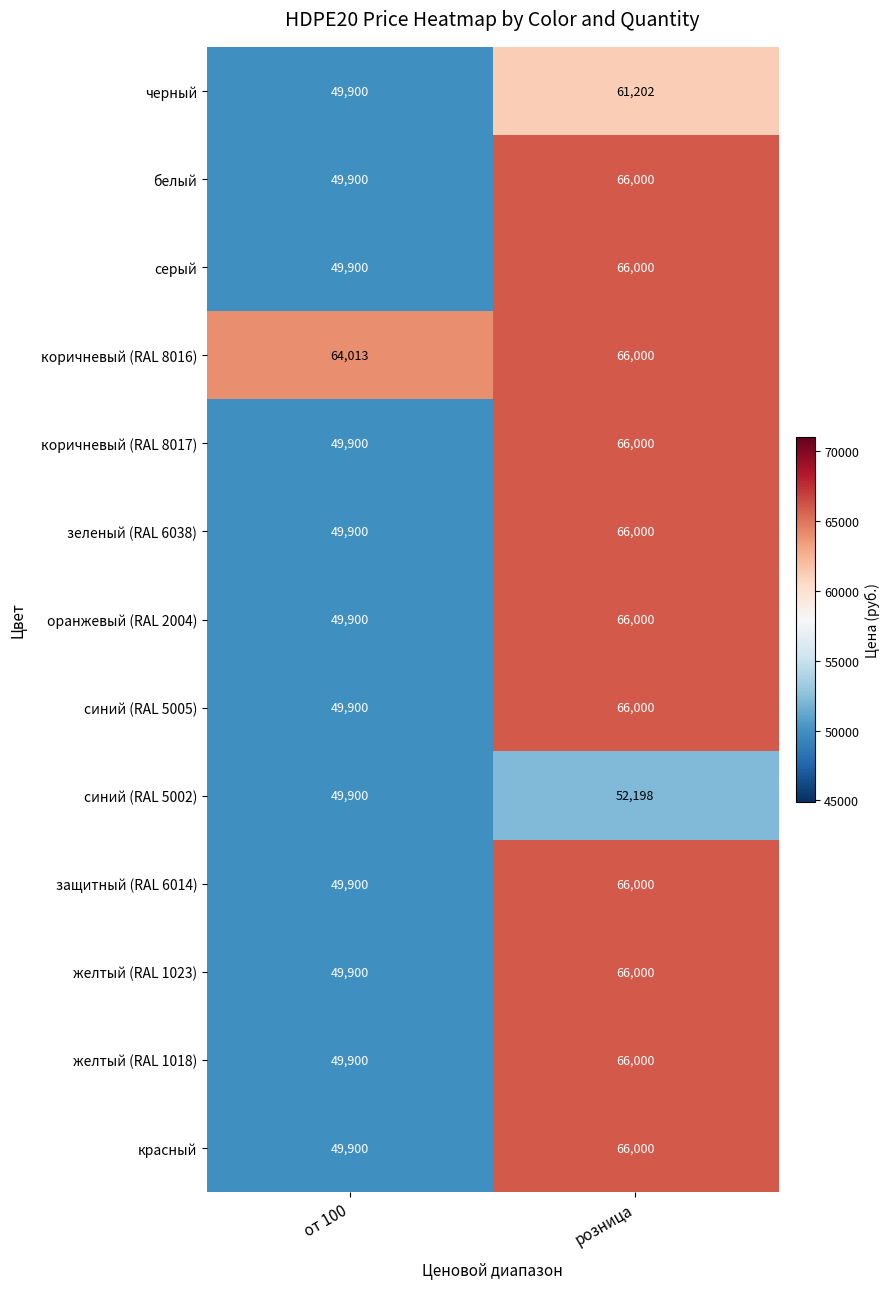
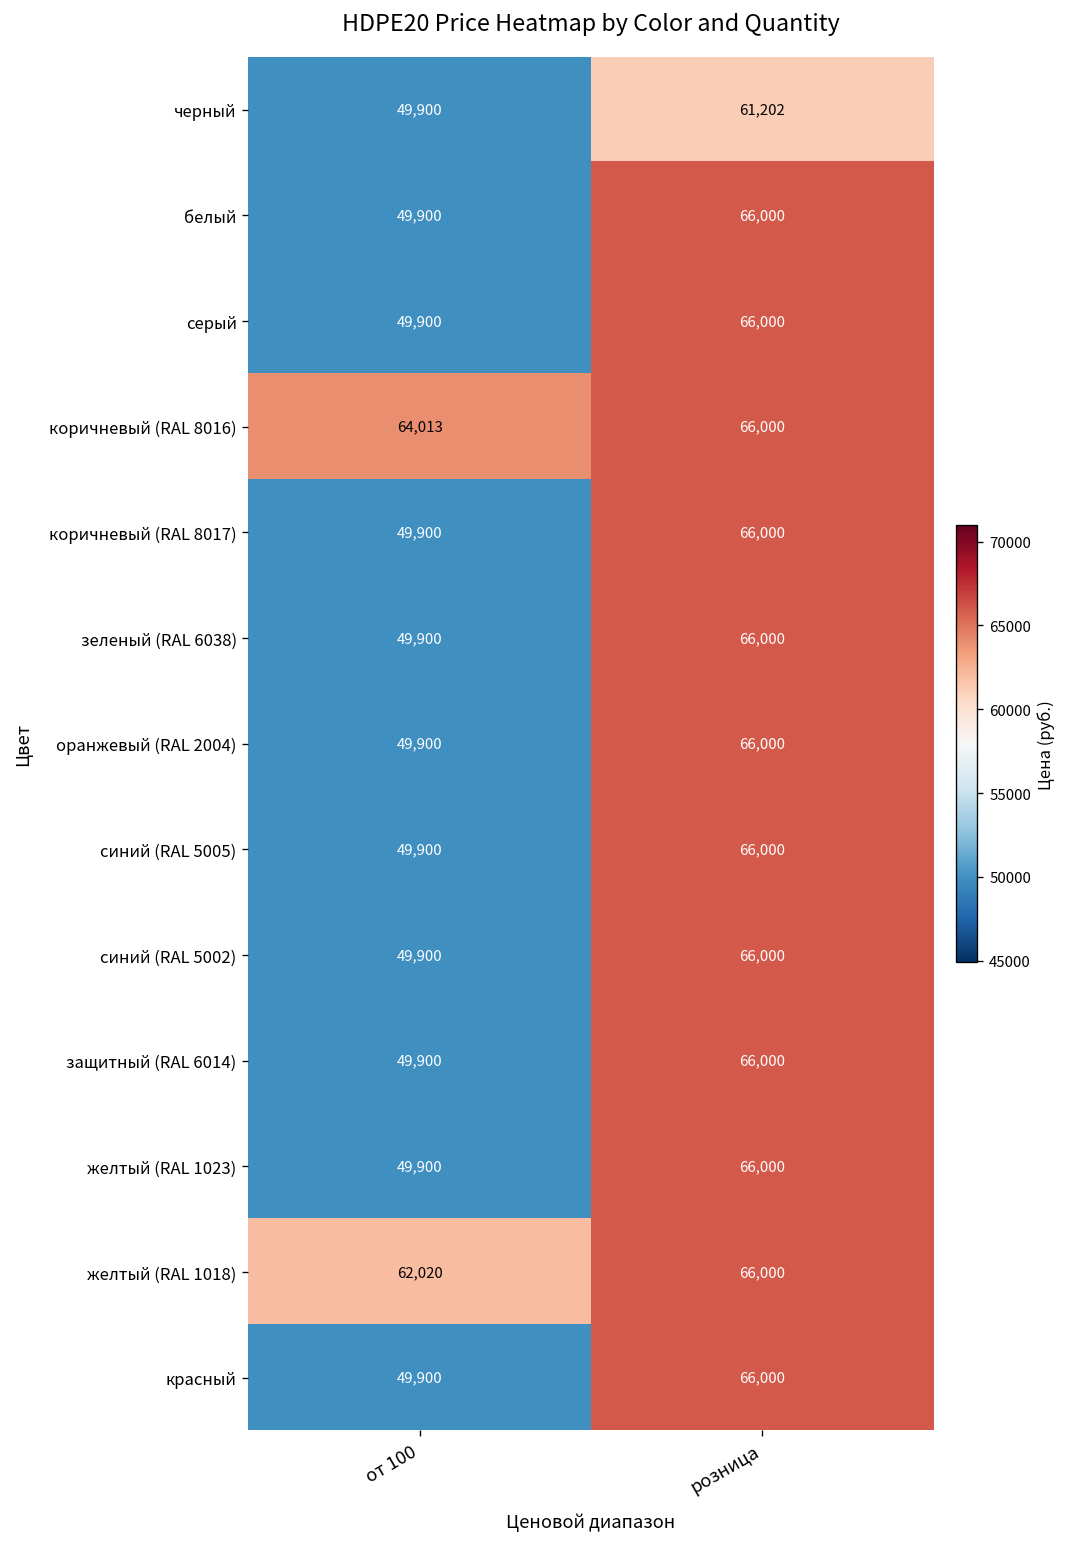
синий (RAL 5002), розница: 52,198 -> 66,000
желтый (RAL 1018), от 100: 49,900 -> 62,020
